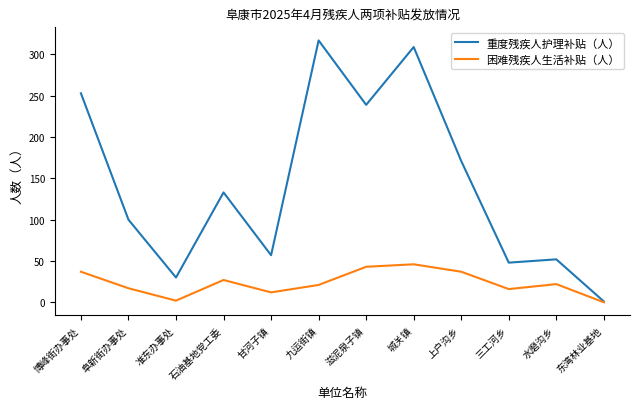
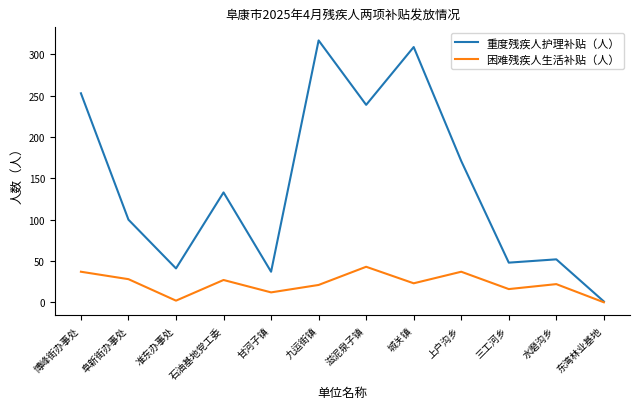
困难残疾人生活补贴（人）, 阜新街办事处: 20 -> 30
重度残疾人护理补贴（人）, 准东办事处: 30 -> 40
重度残疾人护理补贴（人）, 甘河子镇: 60 -> 40
困难残疾人生活补贴（人）, 城关镇: 50 -> 20
